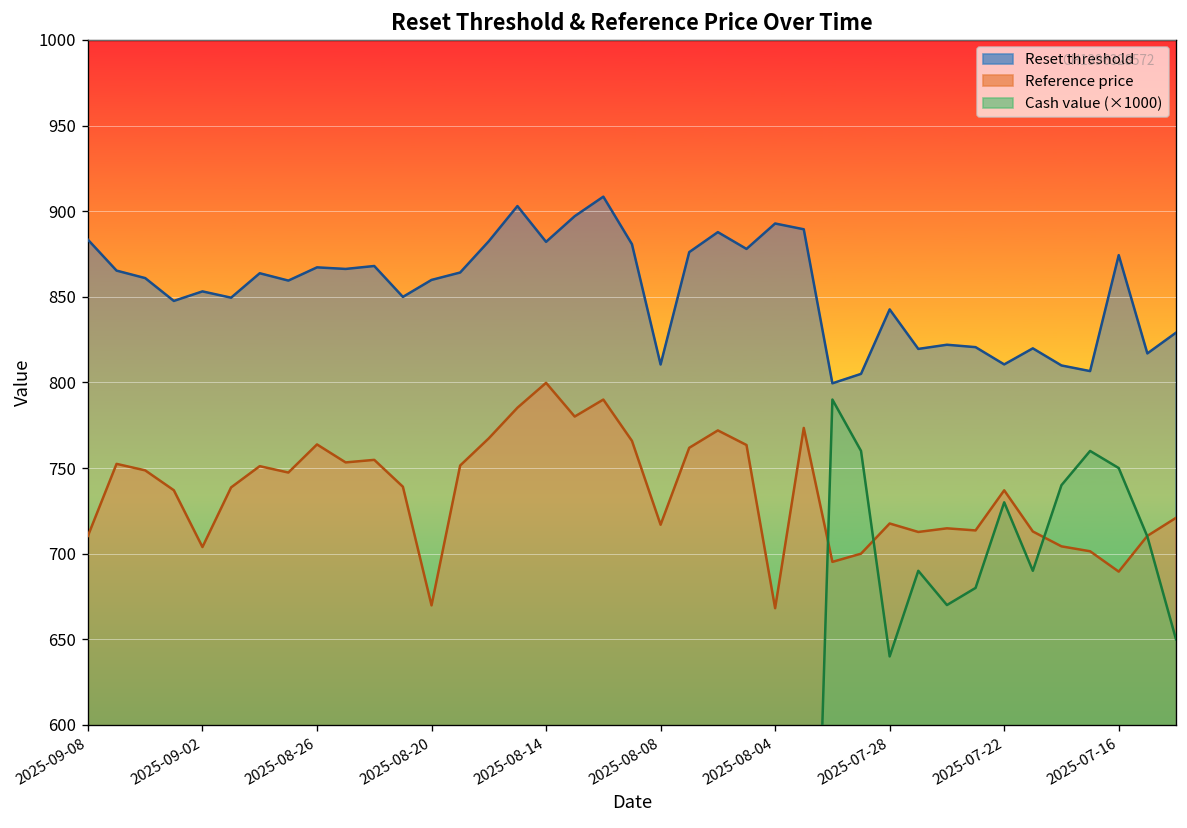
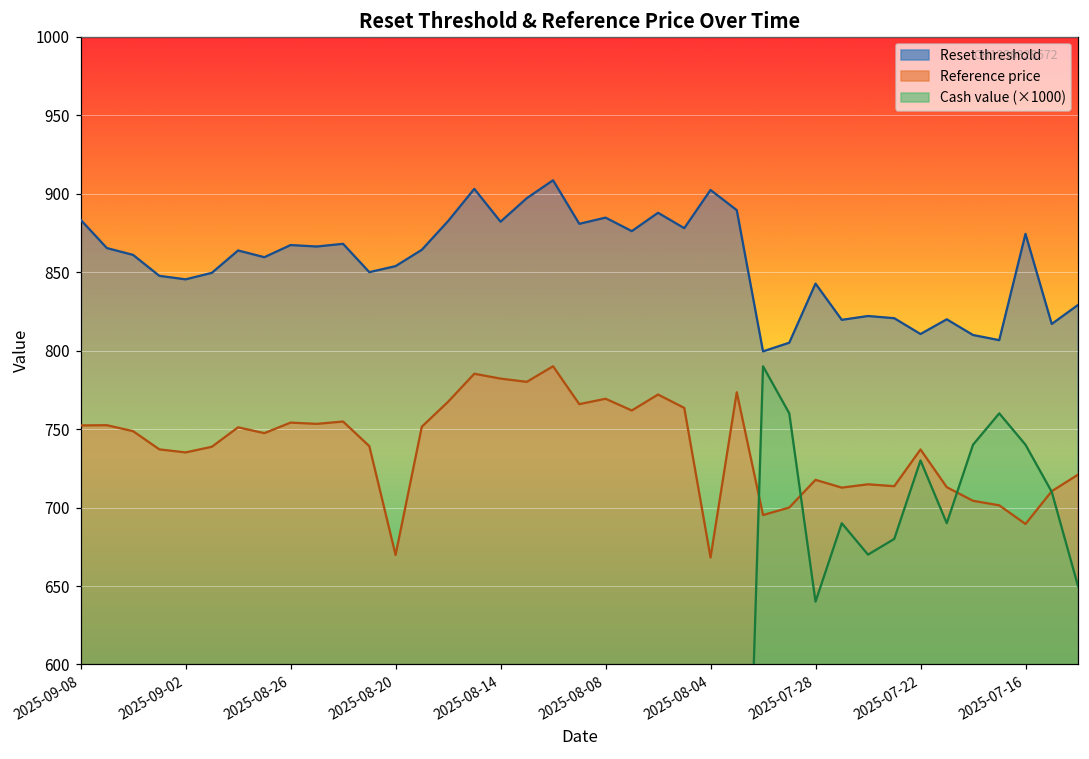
Reference price, 2025-09-08: 710 -> 752
Reset threshold, 2025-09-02: 853 -> 845
Reference price, 2025-09-02: 704 -> 735
Reference price, 2025-08-26: 764 -> 754
Reset threshold, 2025-08-20: 860 -> 854
Reference price, 2025-08-14: 800 -> 782
Reset threshold, 2025-08-08: 810 -> 885
Reference price, 2025-08-08: 717 -> 769
Reset threshold, 2025-08-04: 893 -> 902
Cash value (×1000), 2025-07-16: 750 -> 740
